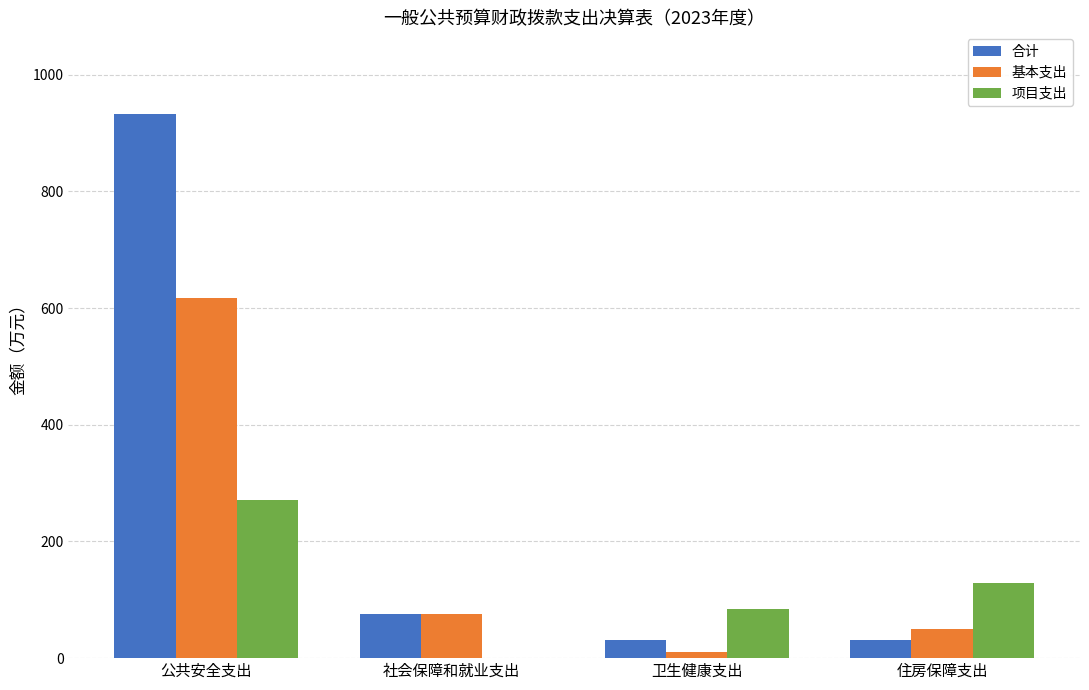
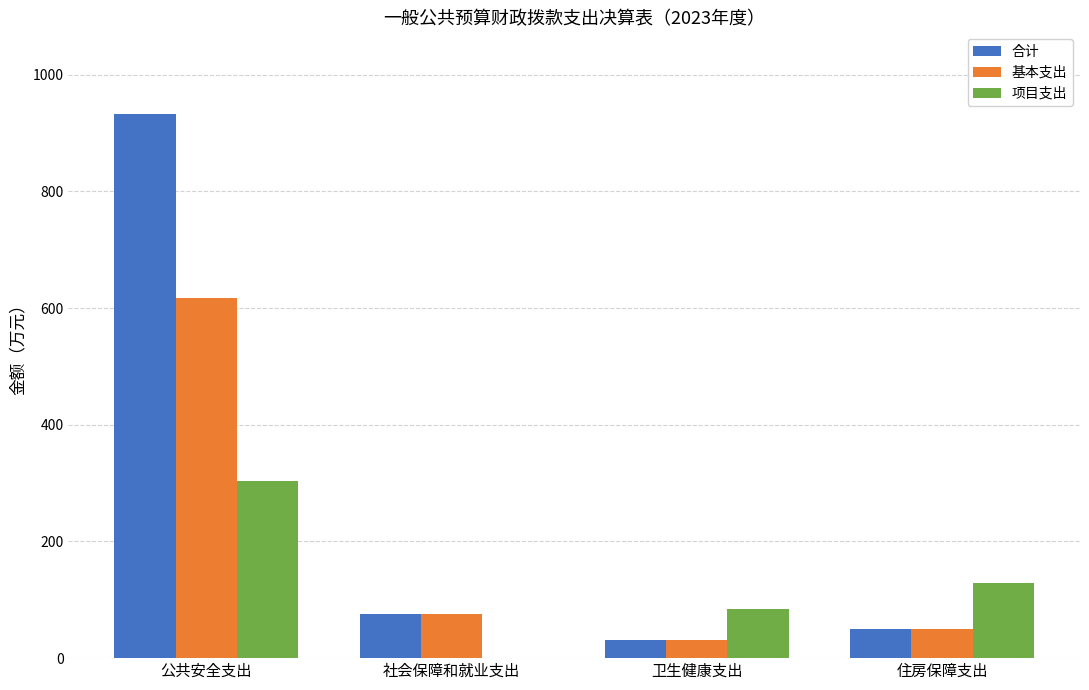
项目支出, 公共安全支出: 270 -> 300
基本支出, 卫生健康支出: 10 -> 30
合计, 住房保障支出: 30 -> 50
